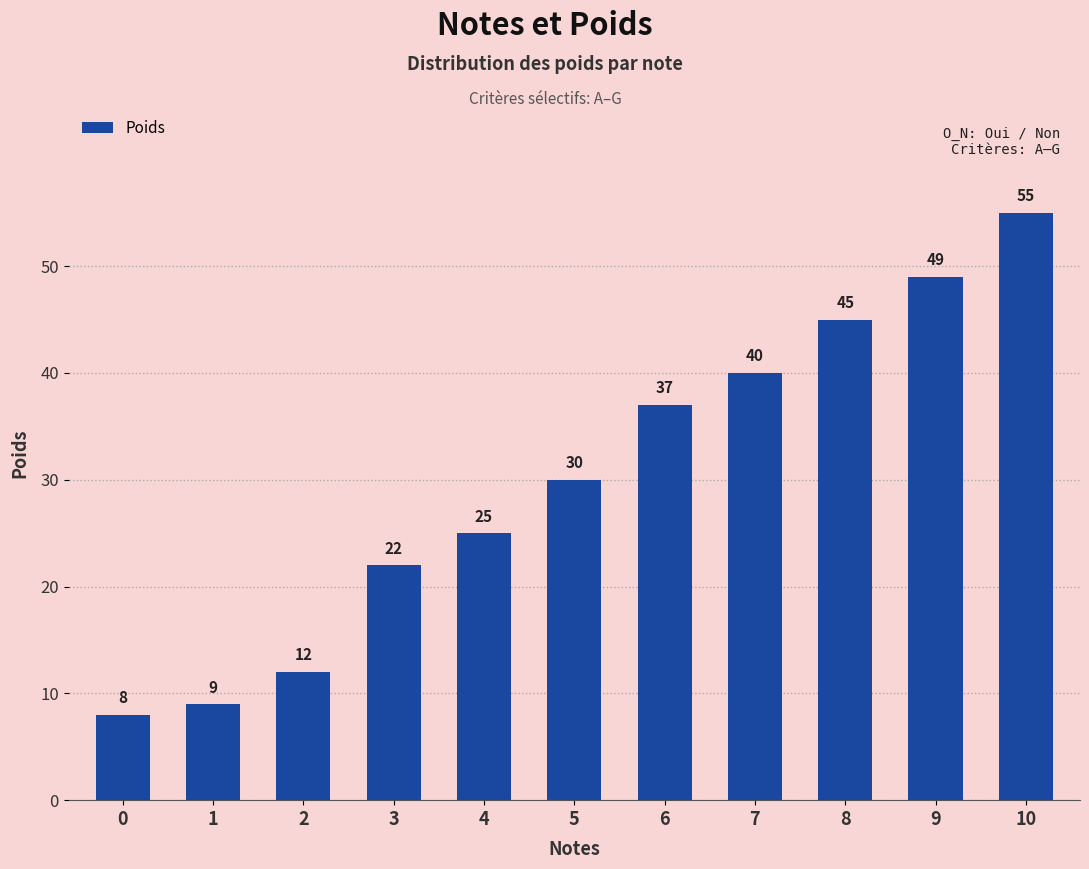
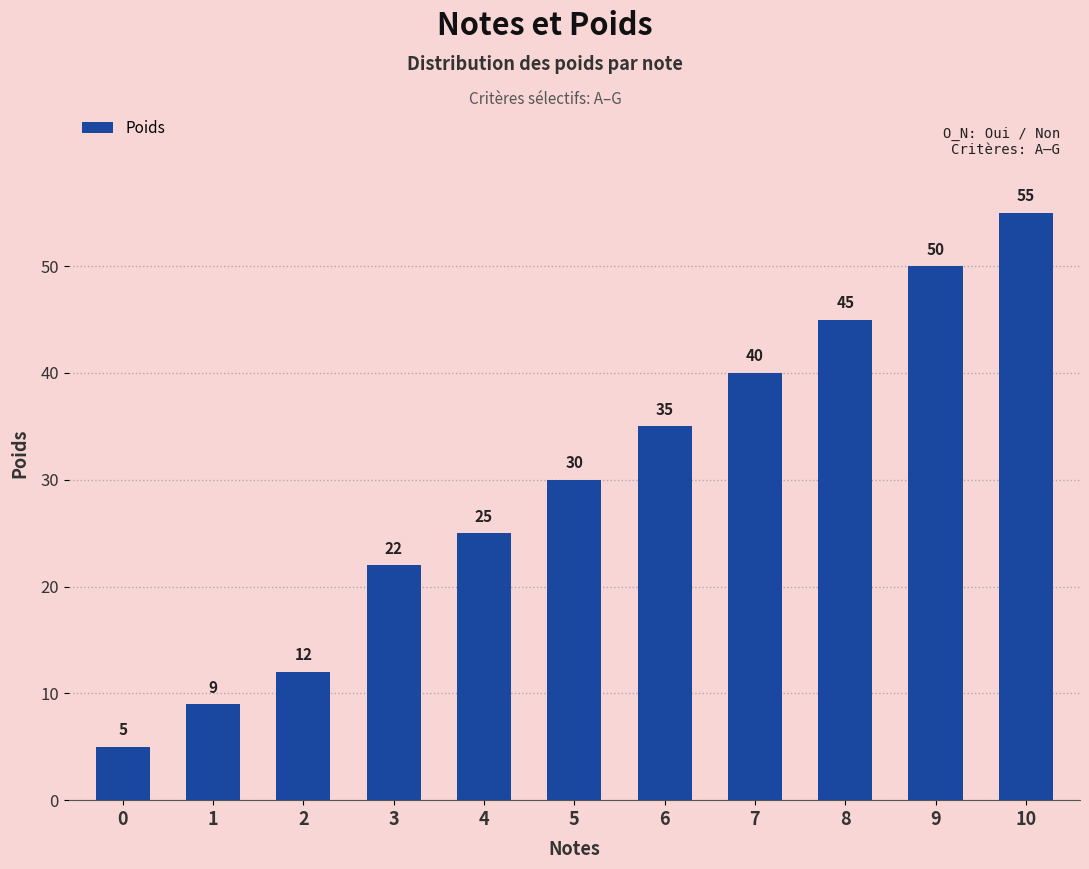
0: 8 -> 5
6: 37 -> 35
9: 49 -> 50
